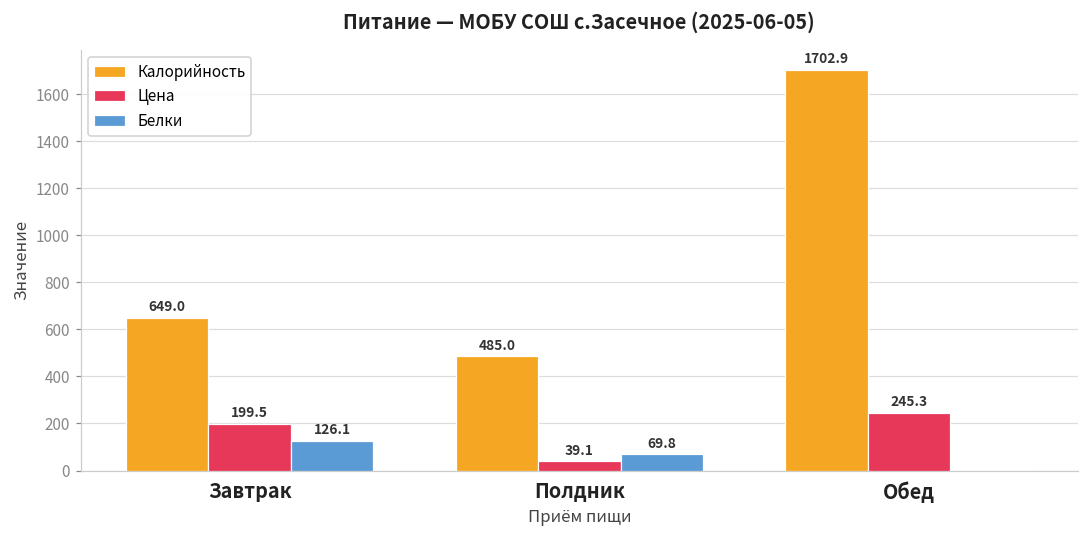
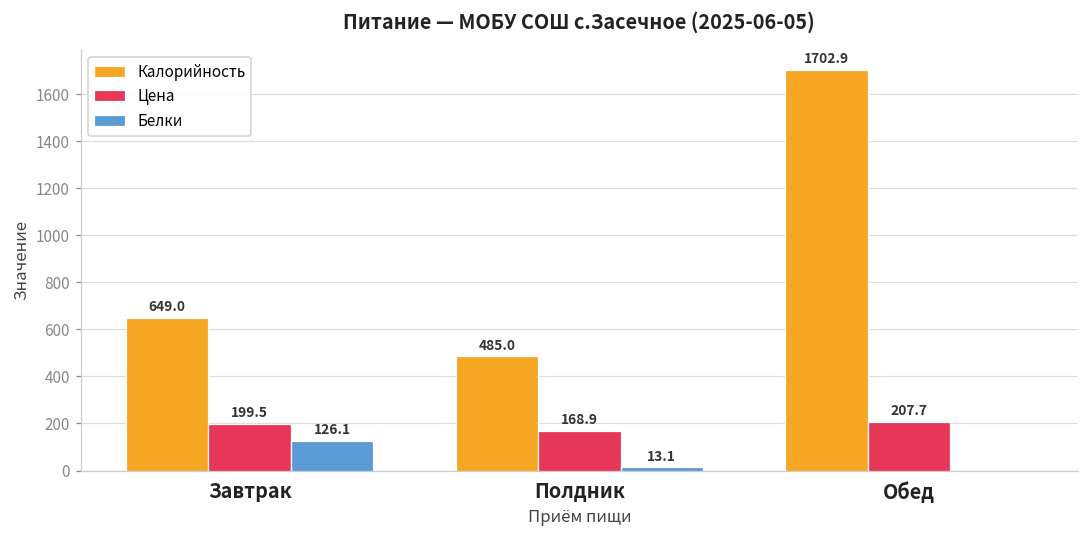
Цена, Полдник: 39.1 -> 168.9
Белки, Полдник: 69.8 -> 13.1
Цена, Обед: 245.3 -> 207.7
